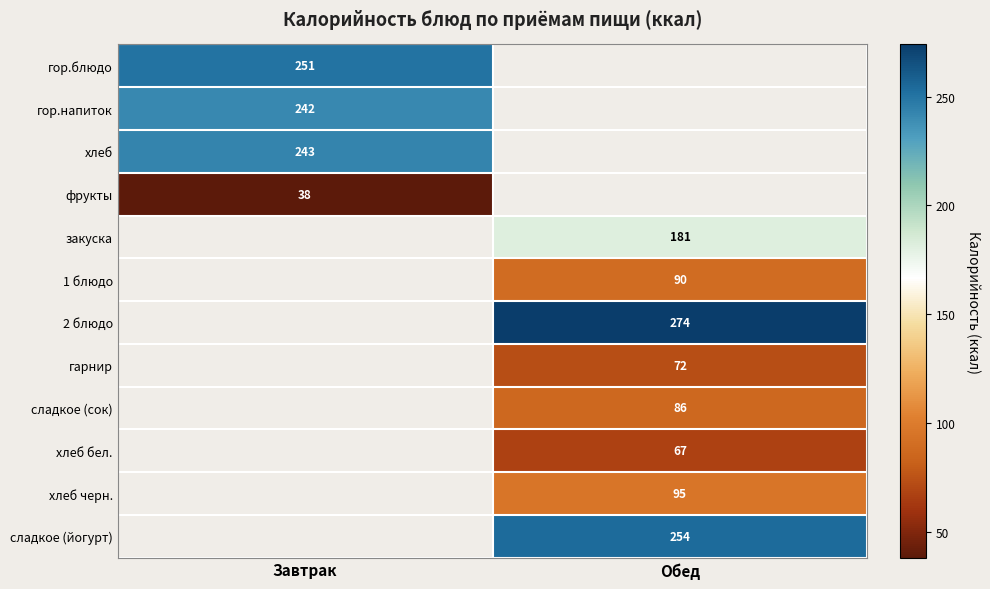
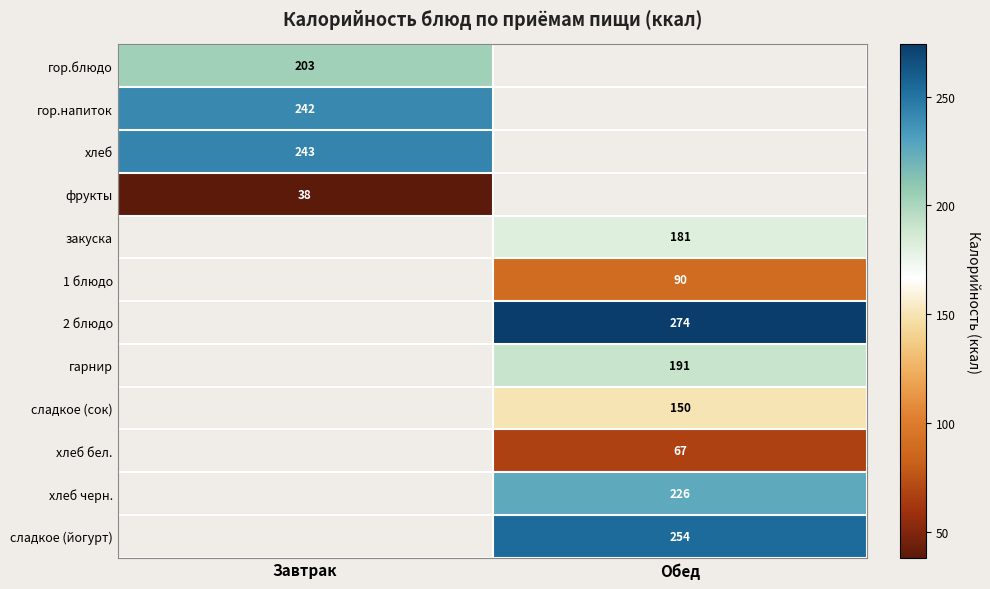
гор.блюдо, Завтрак: 251 -> 203
гарнир, Обед: 72 -> 191
сладкое (сок), Обед: 86 -> 150
хлеб черн., Обед: 95 -> 226
